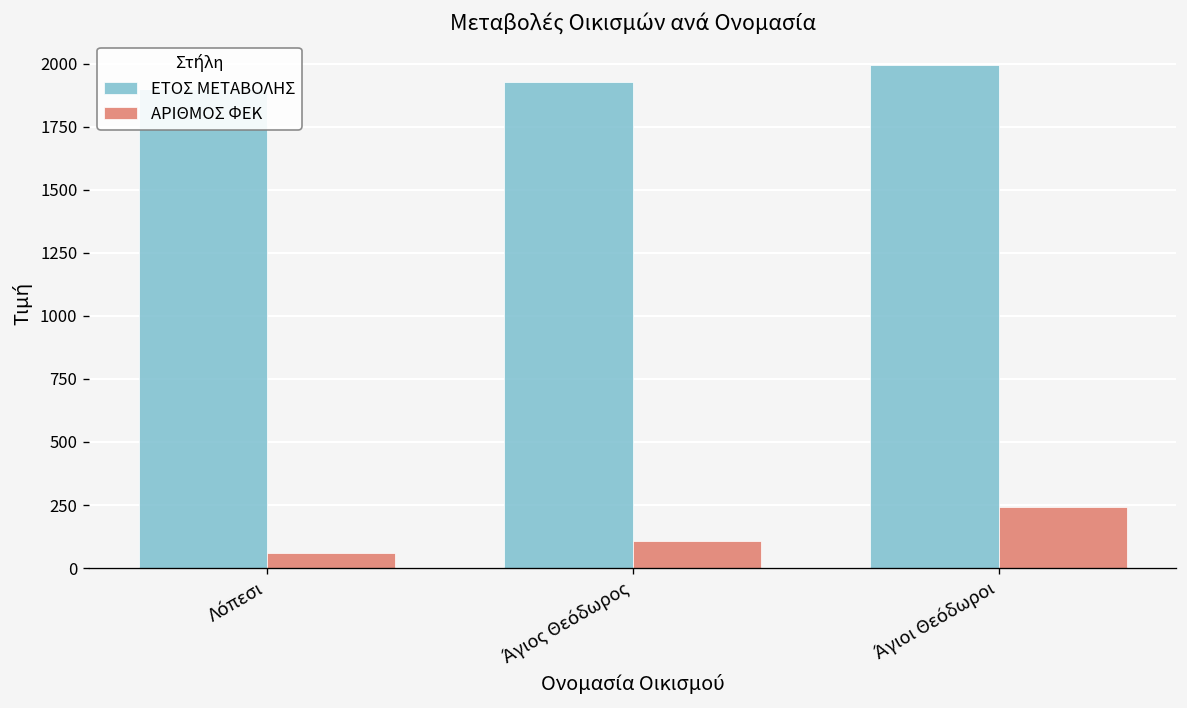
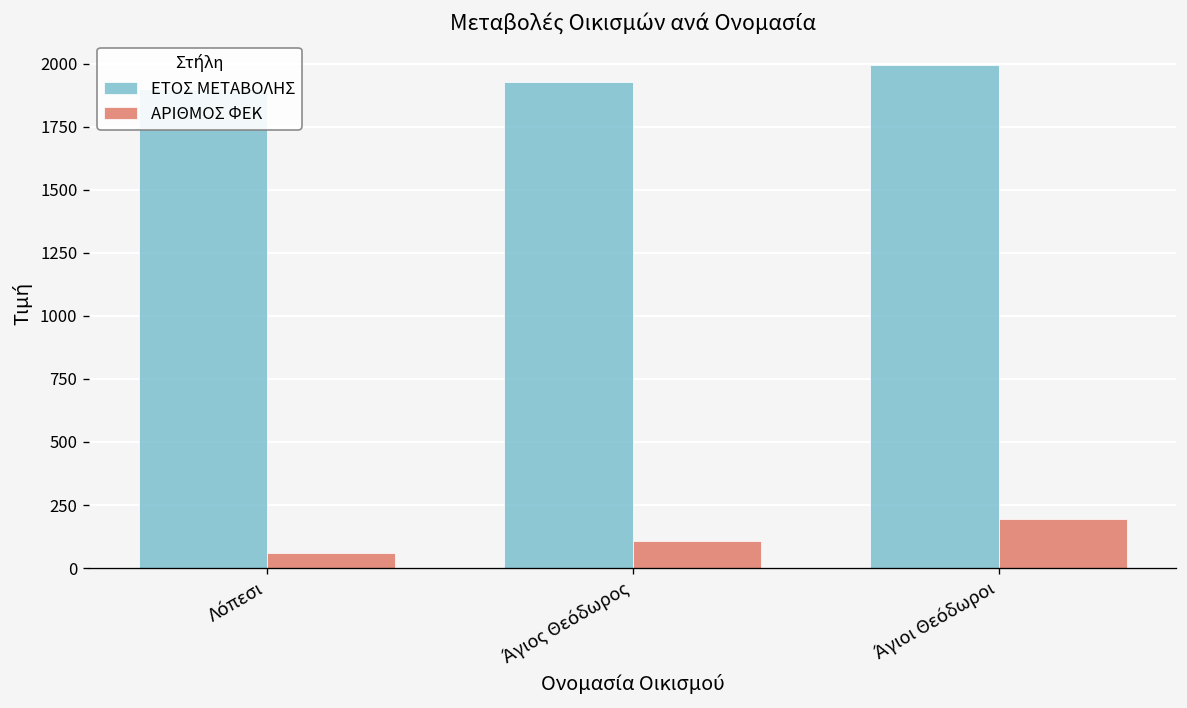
ΑΡΙΘΜΟΣ ΦΕΚ, Άγιοι Θεόδωροι: 240 -> 190
